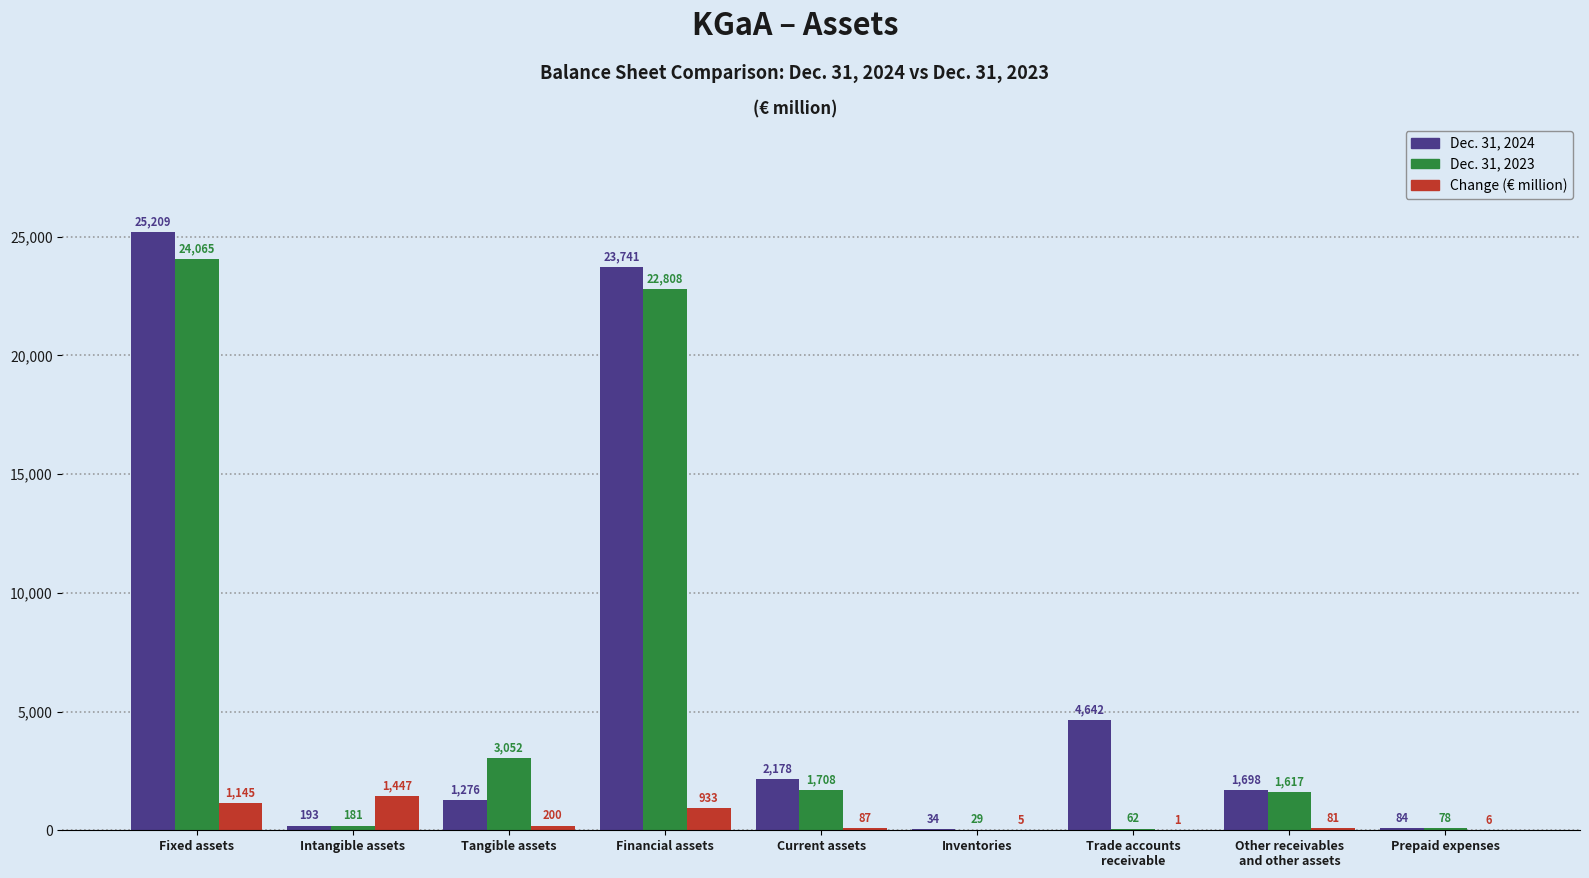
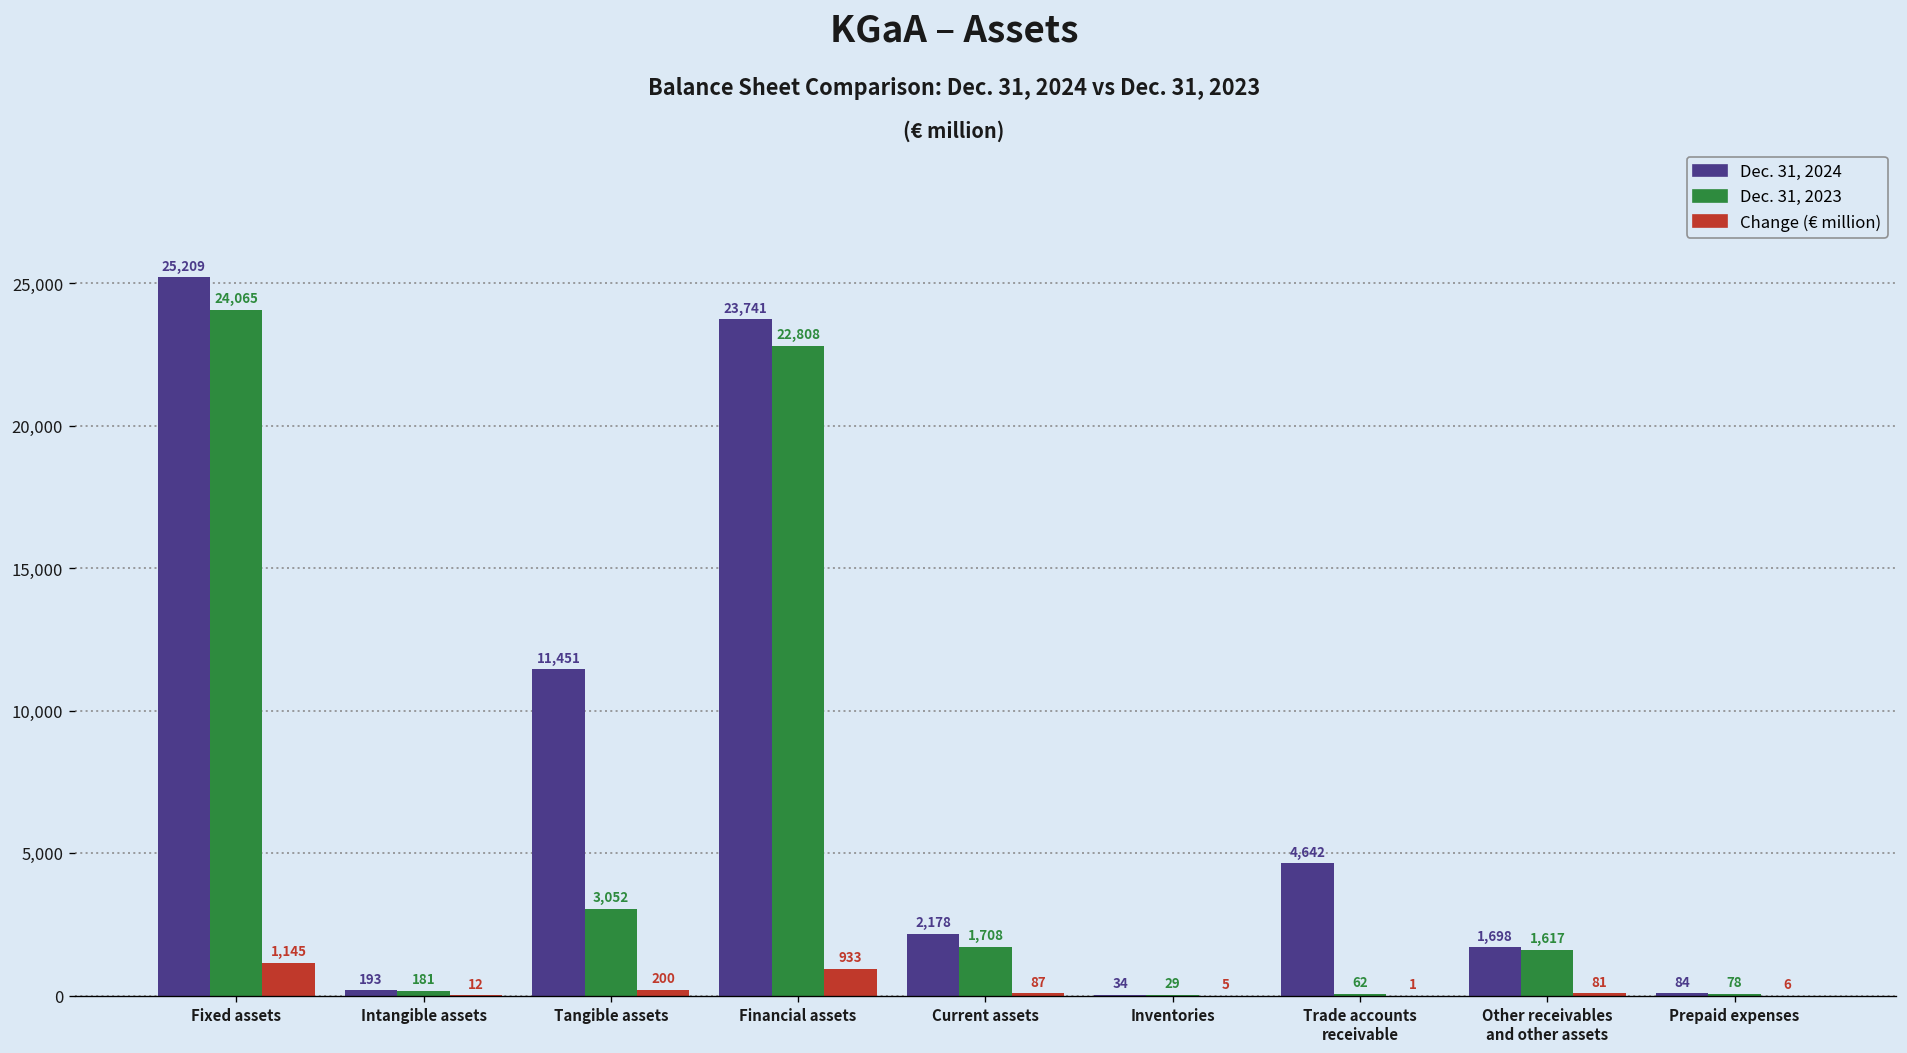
Change (€ million), Intangible assets: 1,447 -> 12
Dec. 31, 2024, Tangible assets: 1,276 -> 11,451
